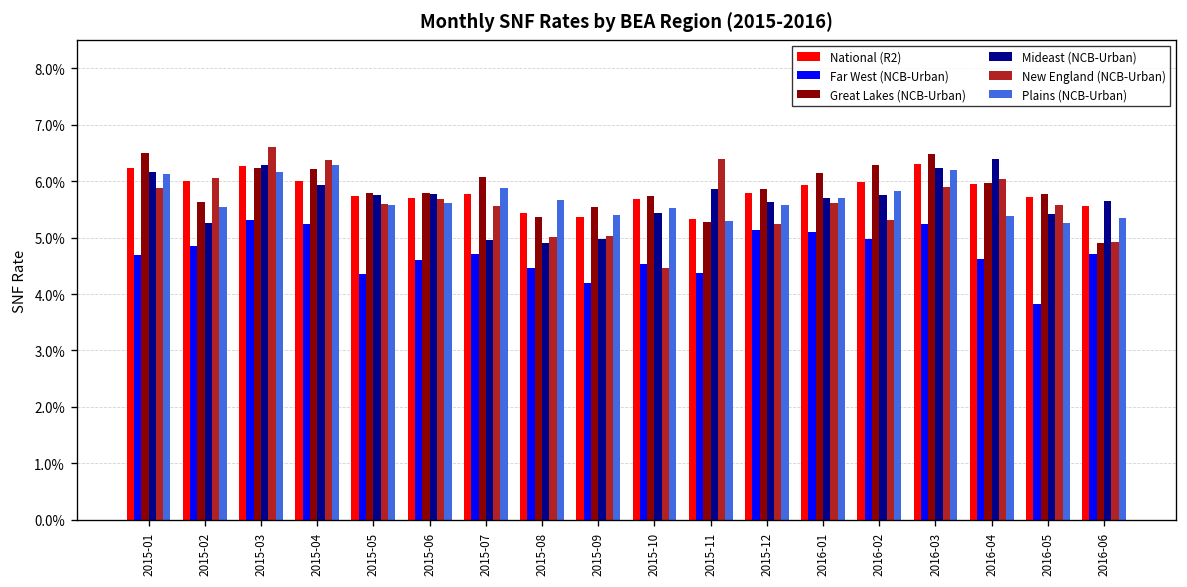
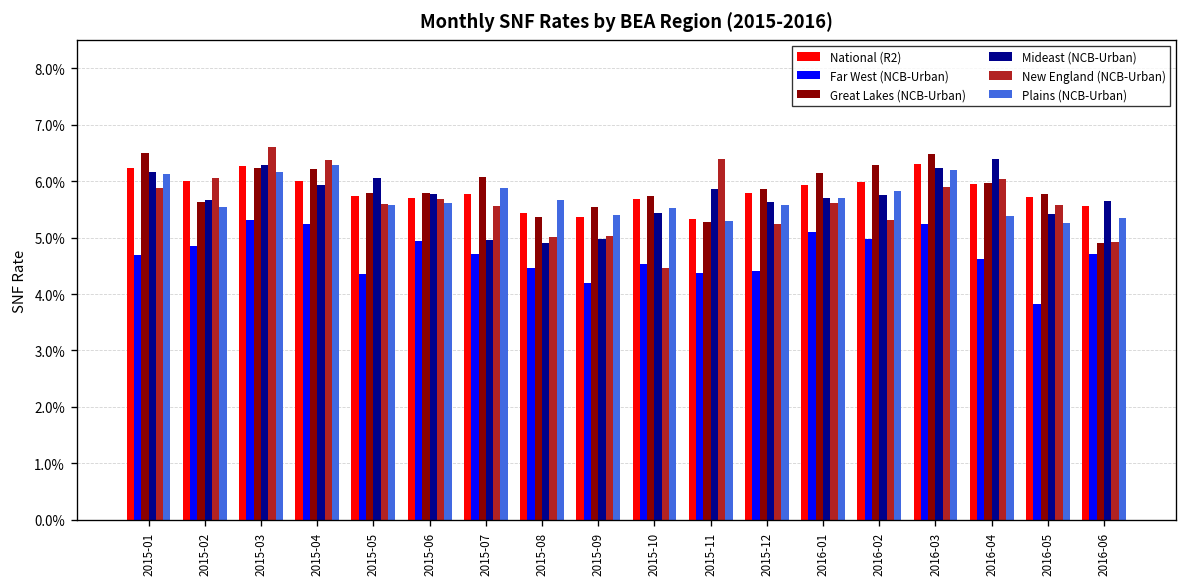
Mideast (NCB-Urban), 2015-02: 5.3% -> 5.7%
Mideast (NCB-Urban), 2015-05: 5.8% -> 6.0%
Far West (NCB-Urban), 2015-06: 4.6% -> 4.9%
Far West (NCB-Urban), 2015-12: 5.1% -> 4.4%
